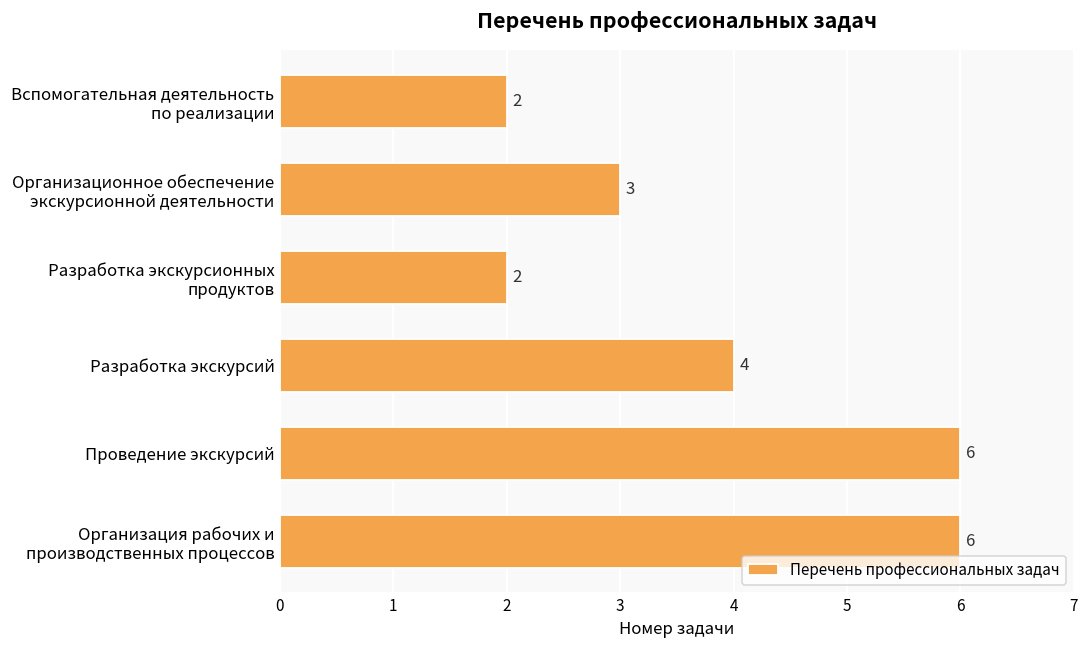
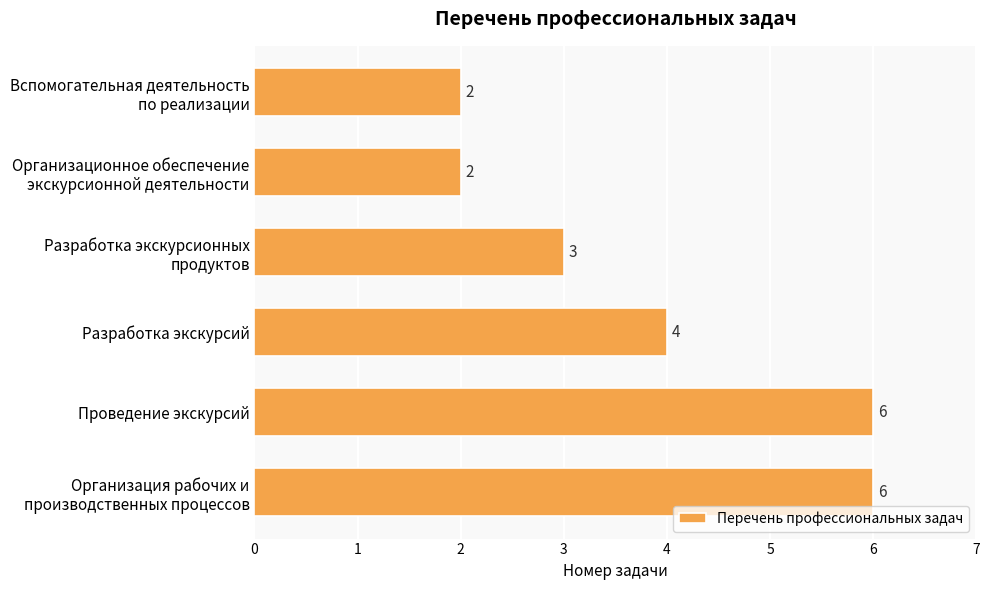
Организационное обеспечение экскурсионной деятельности: 3 -> 2
Разработка экскурсионных продуктов: 2 -> 3
